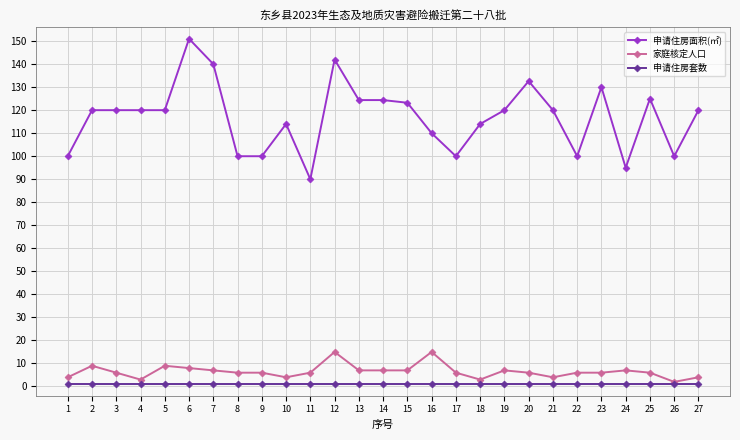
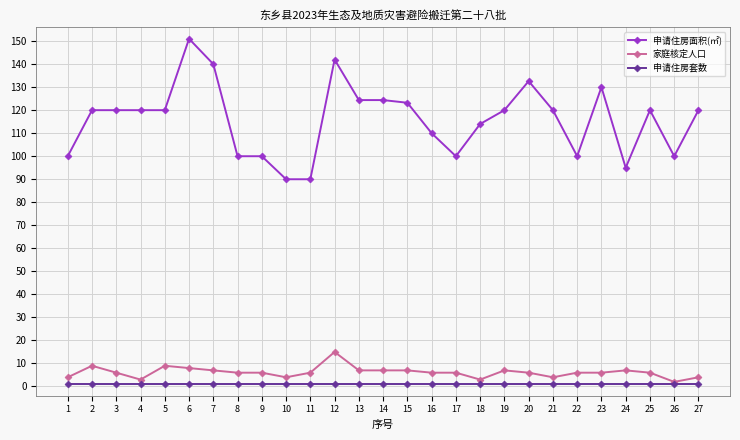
申请住房面积(㎡), 10: 114 -> 90
家庭核定人口, 16: 15 -> 6
申请住房面积(㎡), 25: 125 -> 120
